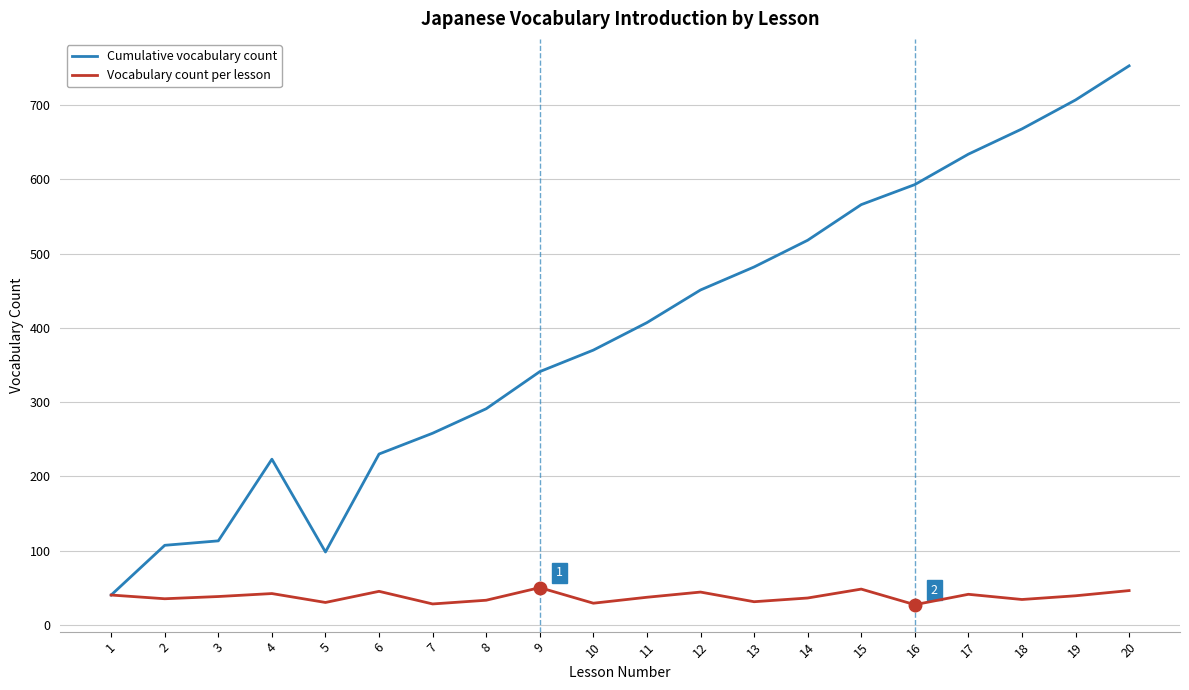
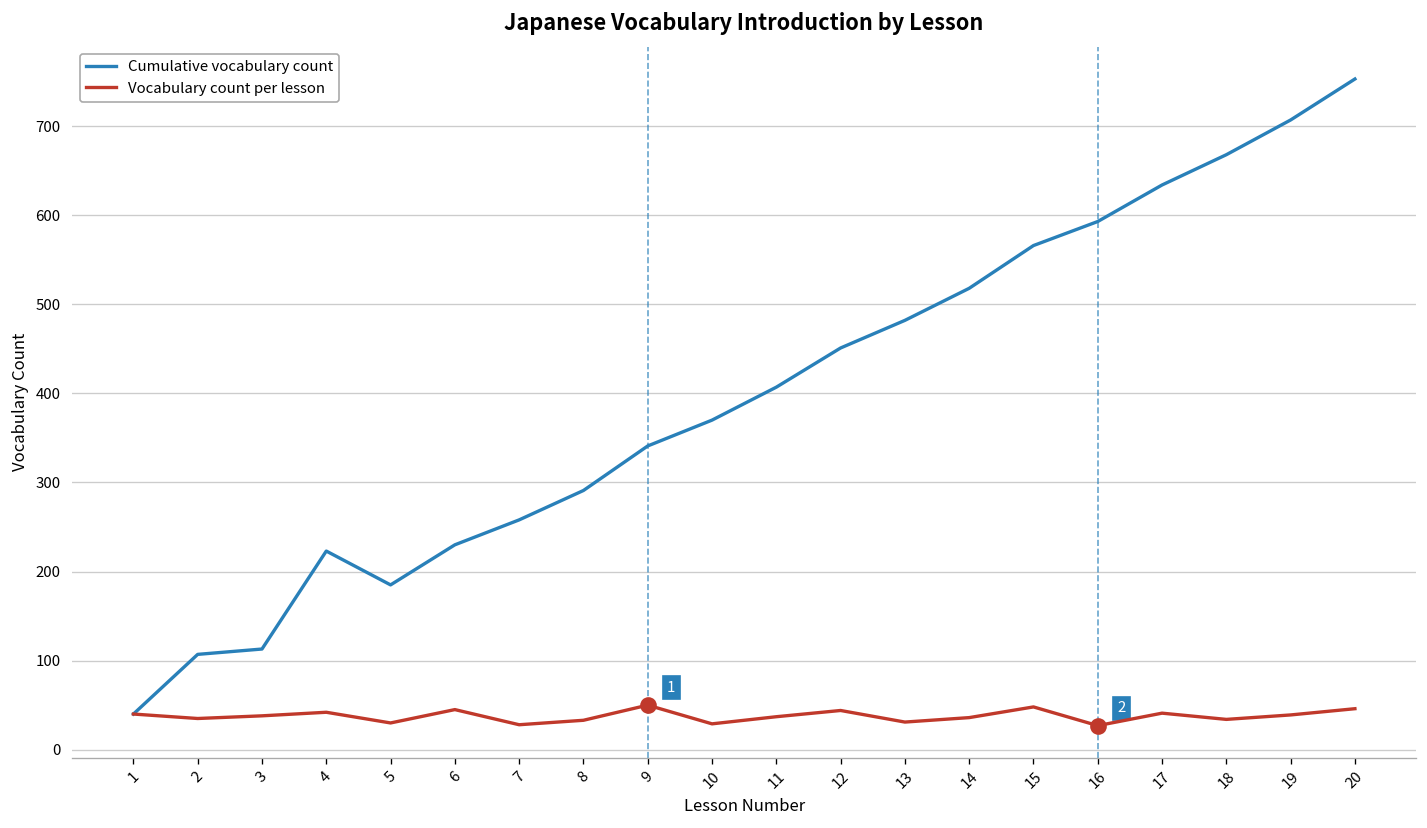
Cumulative vocabulary count, 5: 100 -> 190
